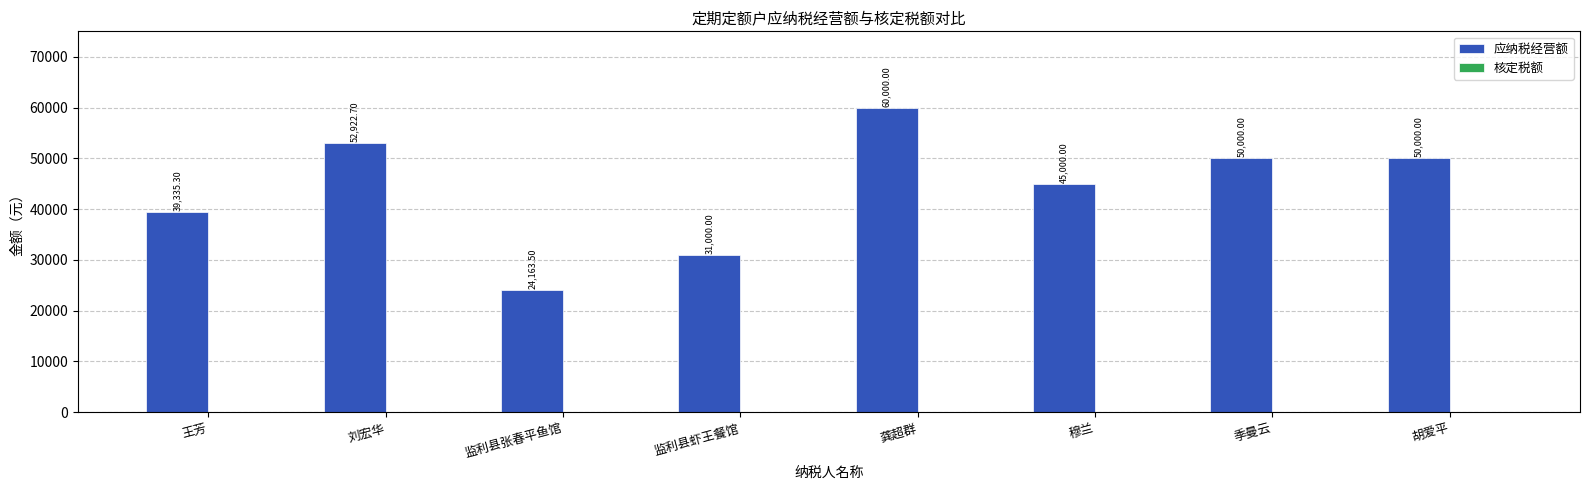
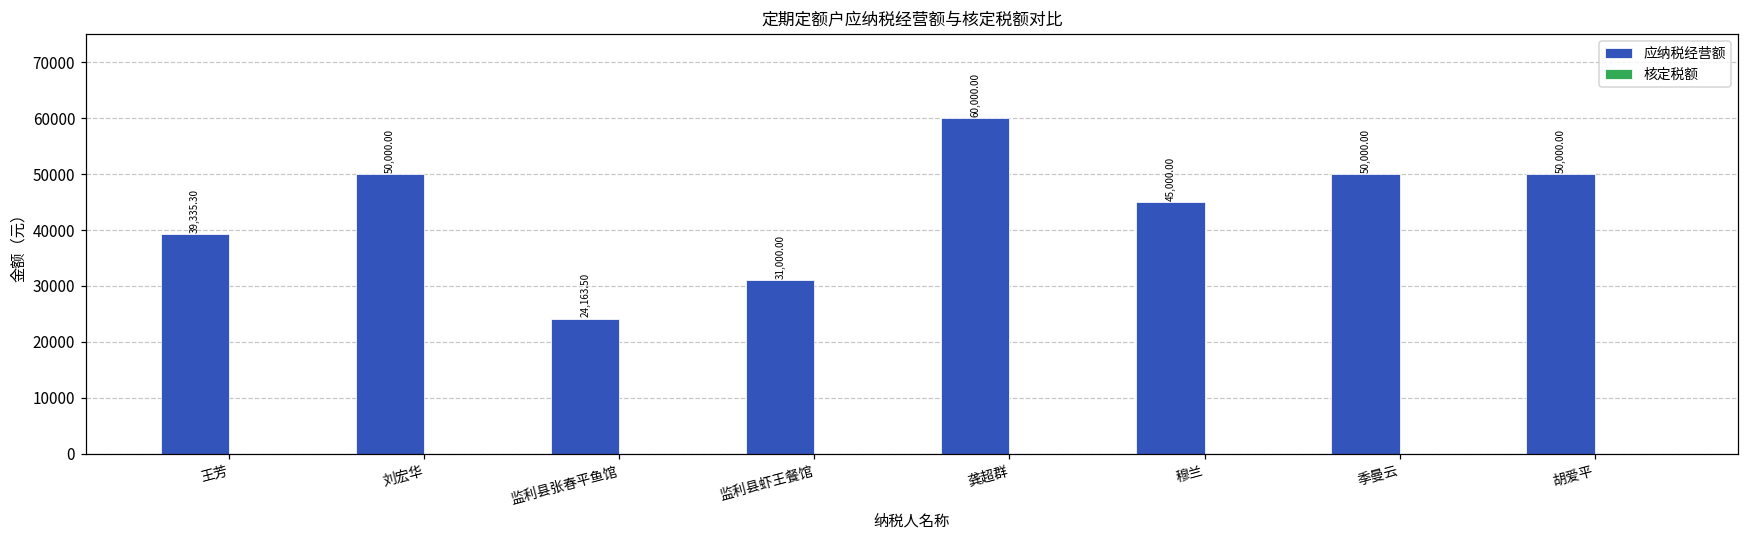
应纳税经营额, 刘宏华: 52,922.70 -> 50,000.00
